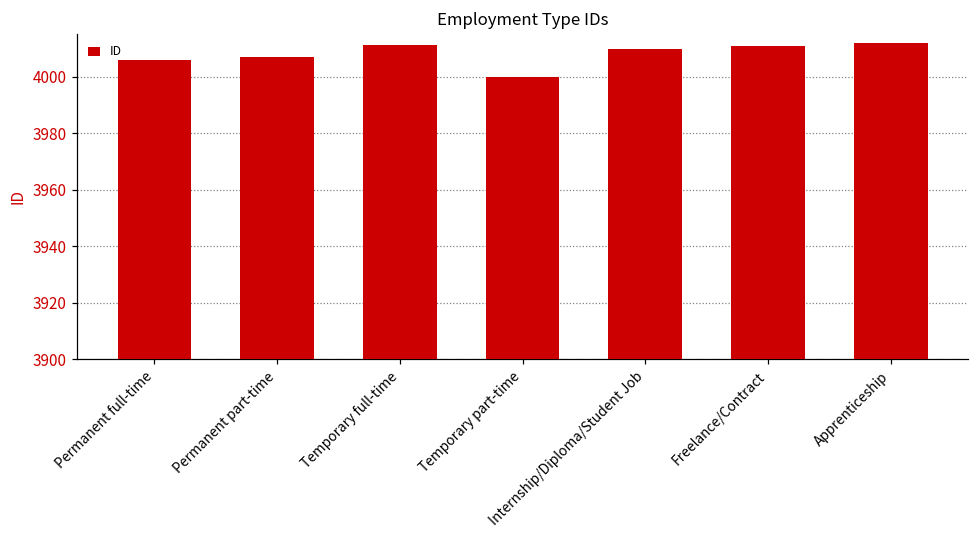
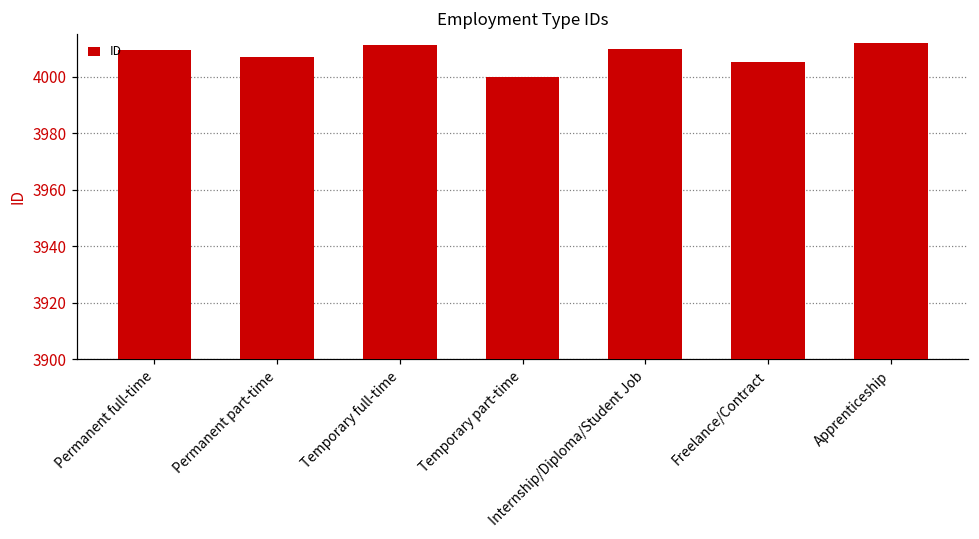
Permanent full-time: 4006 -> 4010
Freelance/Contract: 4011 -> 4005
